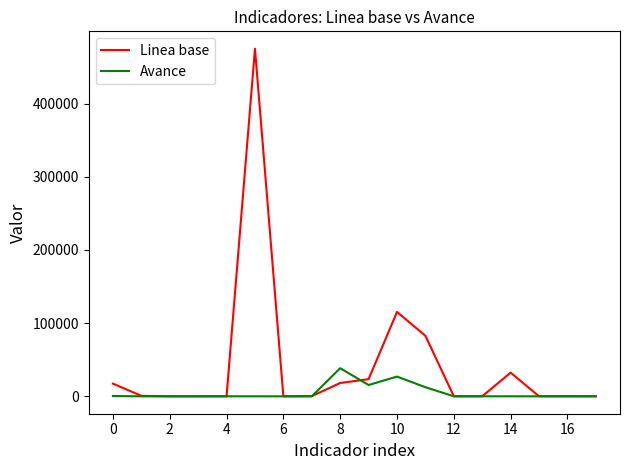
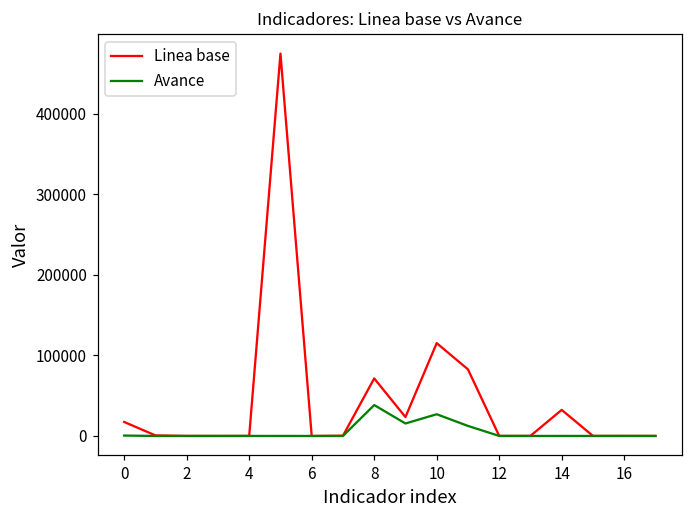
Linea base, 8: 20000 -> 70000
